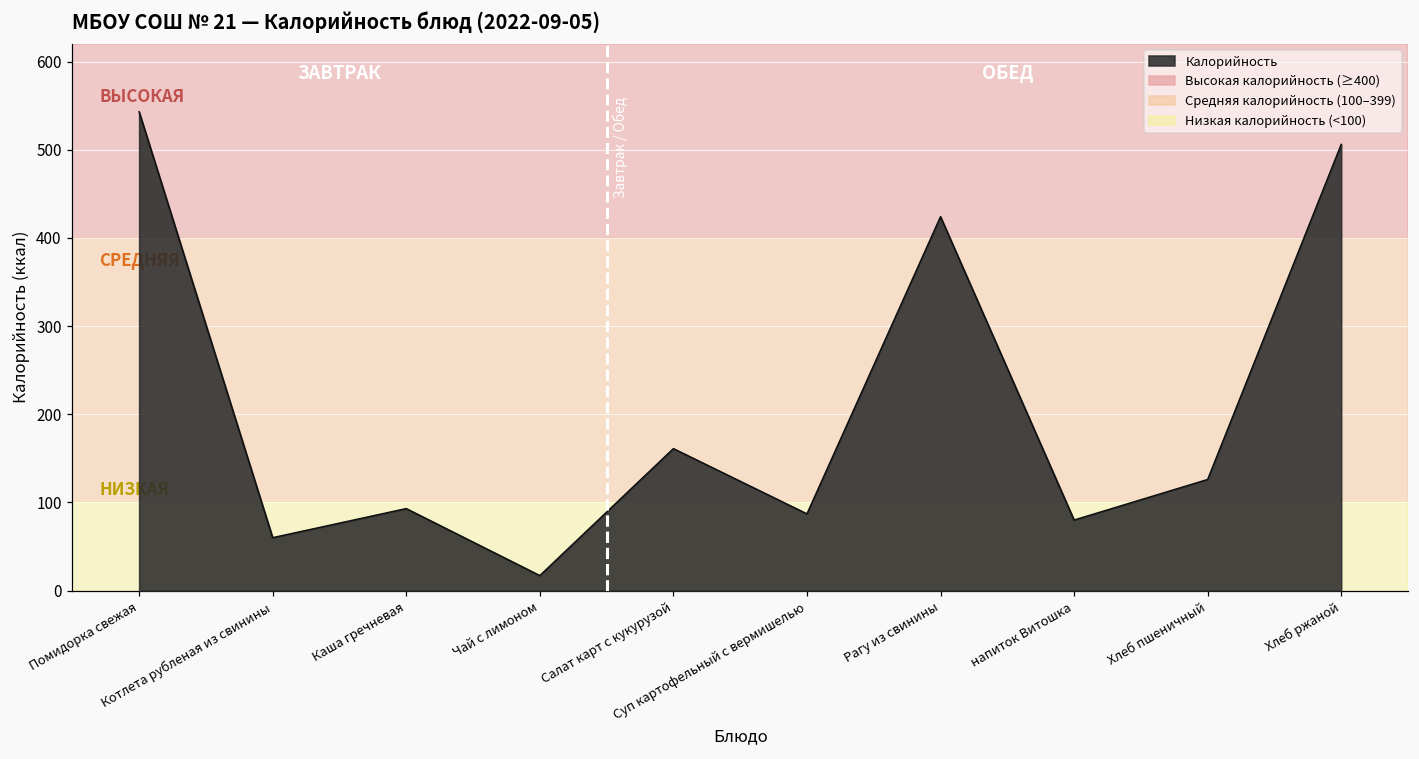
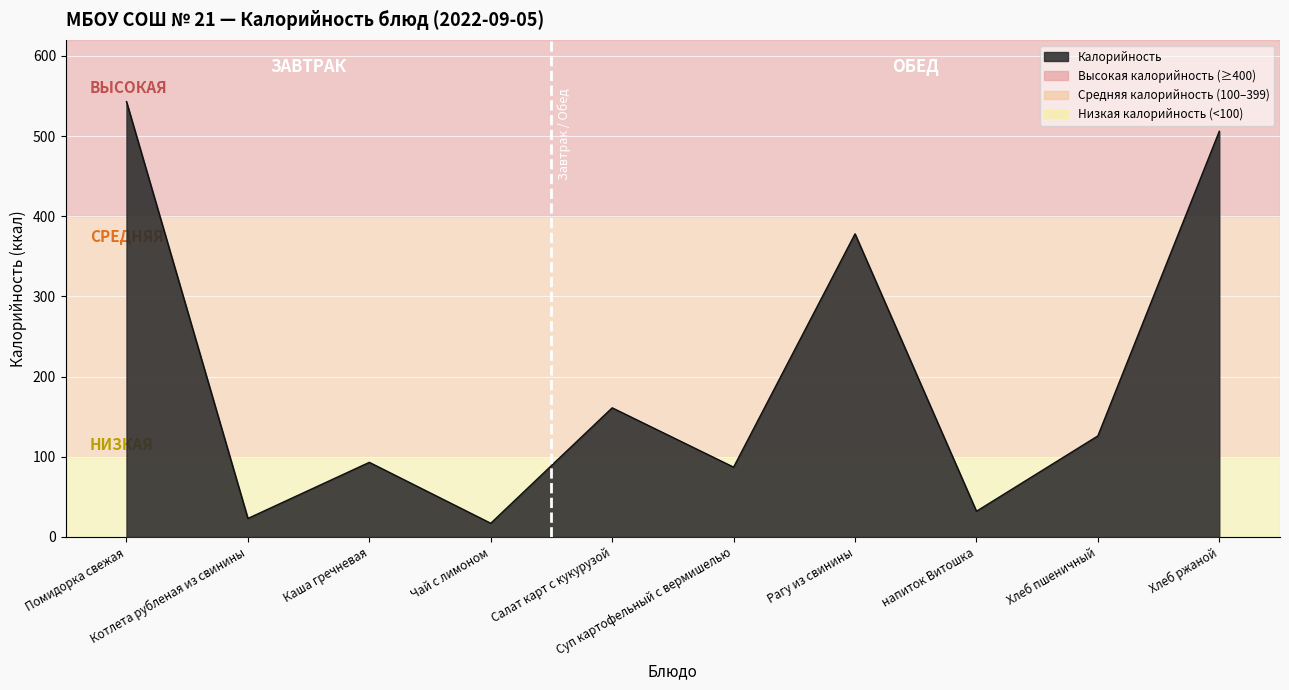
Котлета рубленая из свинины: 60 -> 20
Рагу из свинины: 420 -> 380
напиток Витошка: 80 -> 30
